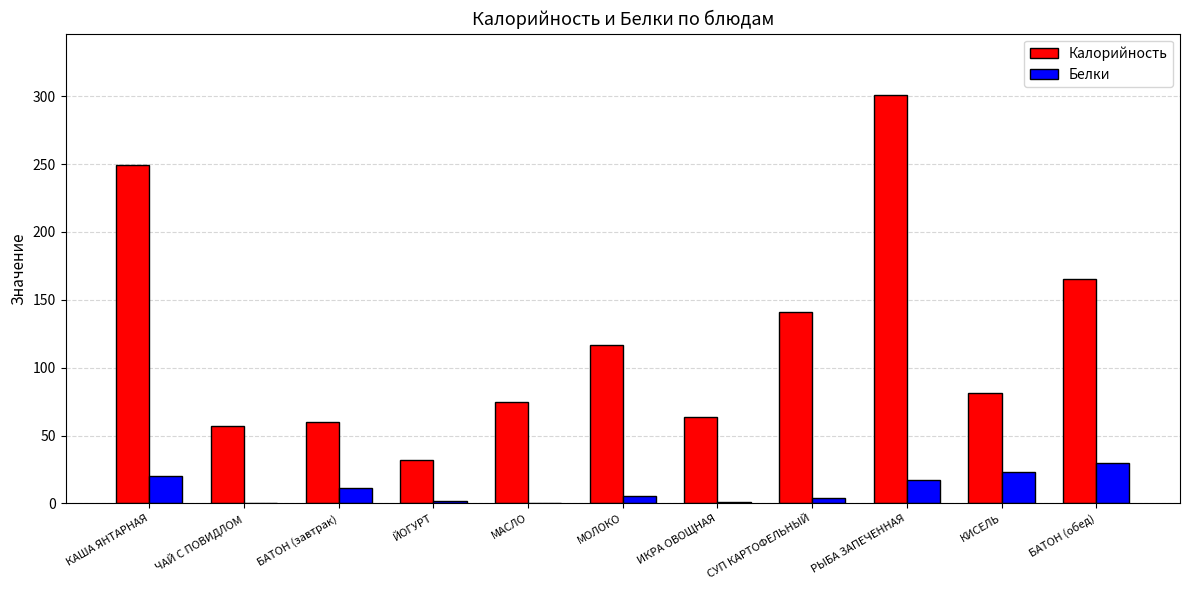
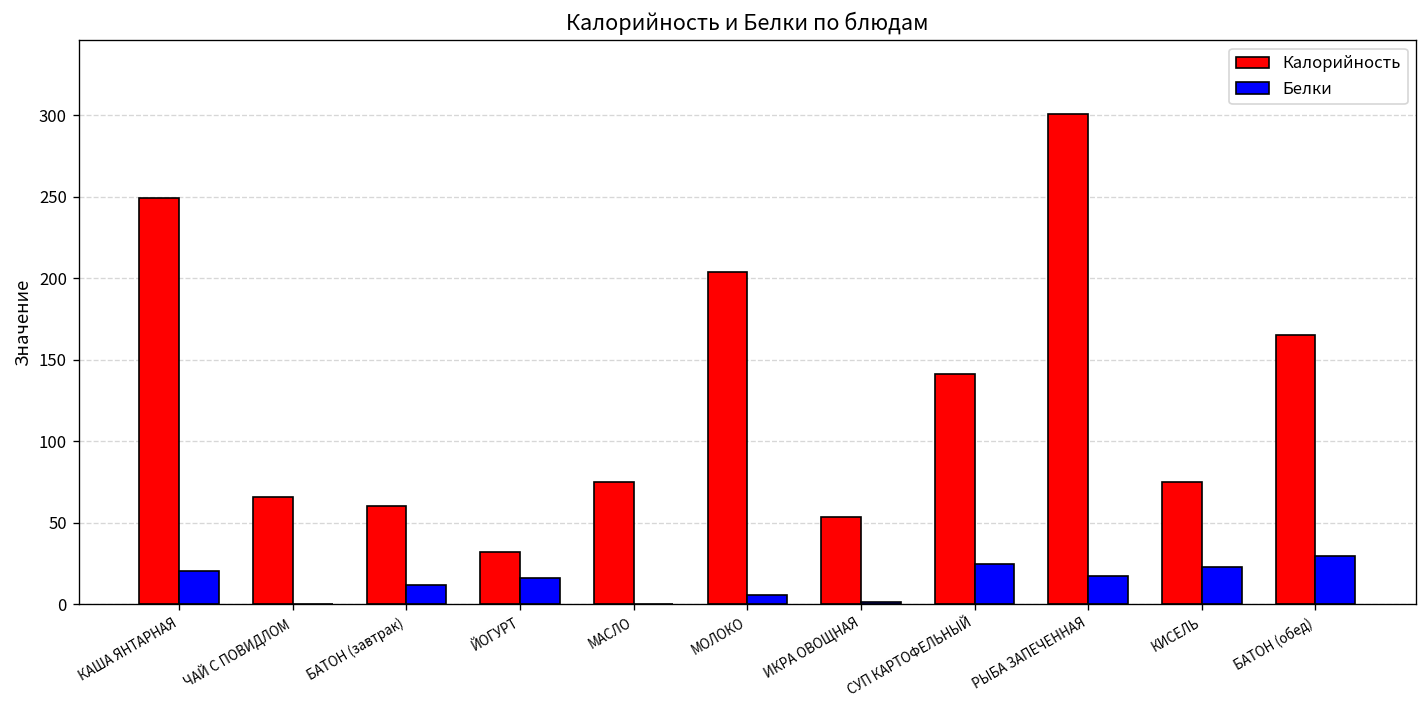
Калорийность, ЧАЙ С ПОВИДЛОМ: 57 -> 66
Белки, ЙОГУРТ: 2 -> 16
Калорийность, МОЛОКО: 116 -> 204
Калорийность, ИКРА ОВОЩНАЯ: 64 -> 54
Белки, СУП КАРТОФЕЛЬНЫЙ: 4 -> 25
Калорийность, КИСЕЛЬ: 82 -> 75
